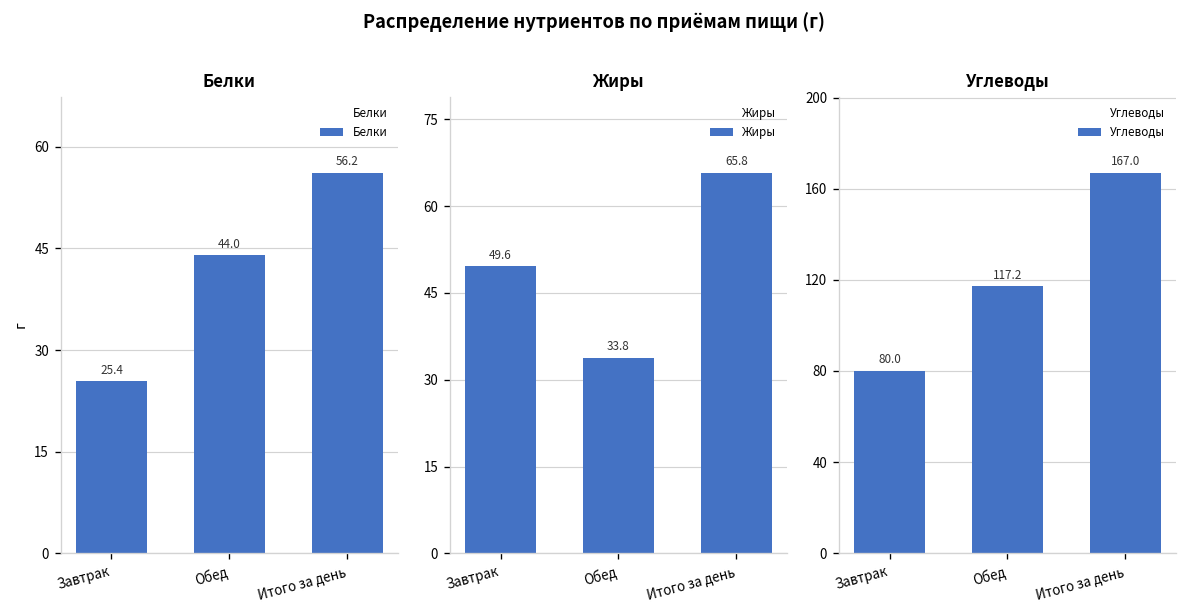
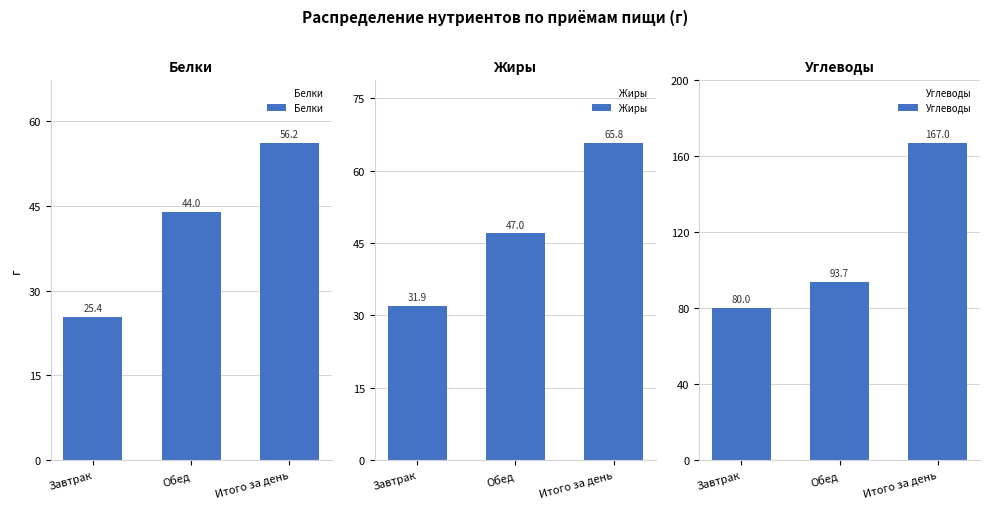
Жиры, Завтрак: 49.6 -> 31.9
Жиры, Обед: 33.8 -> 47.0
Углеводы, Обед: 117.2 -> 93.7
